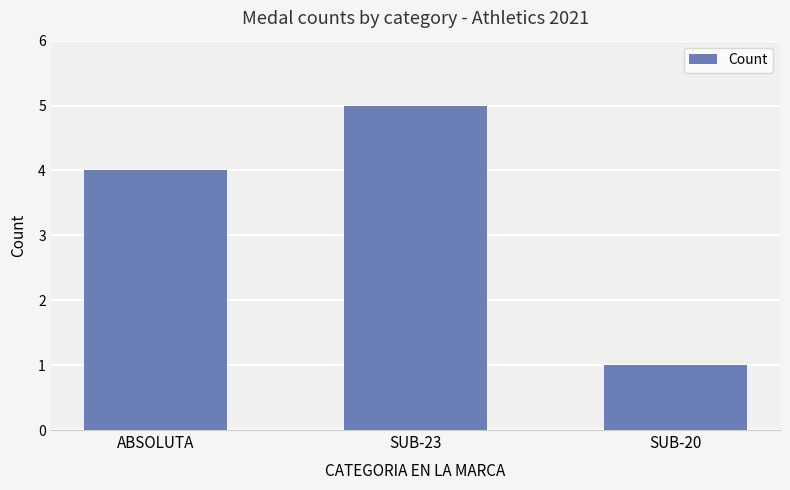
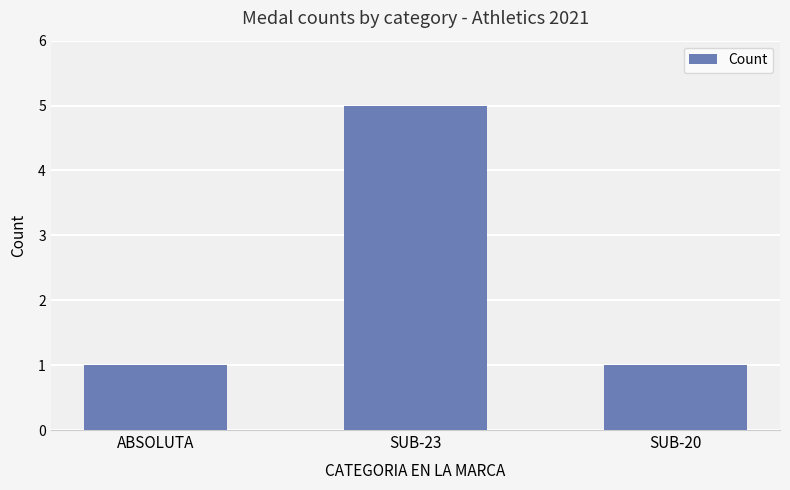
ABSOLUTA: 4 -> 1
